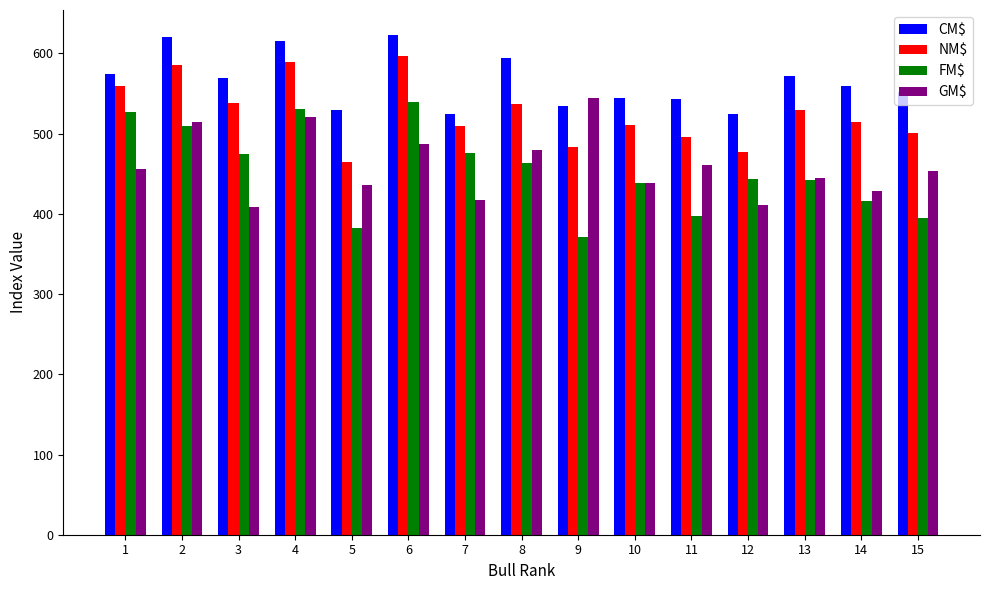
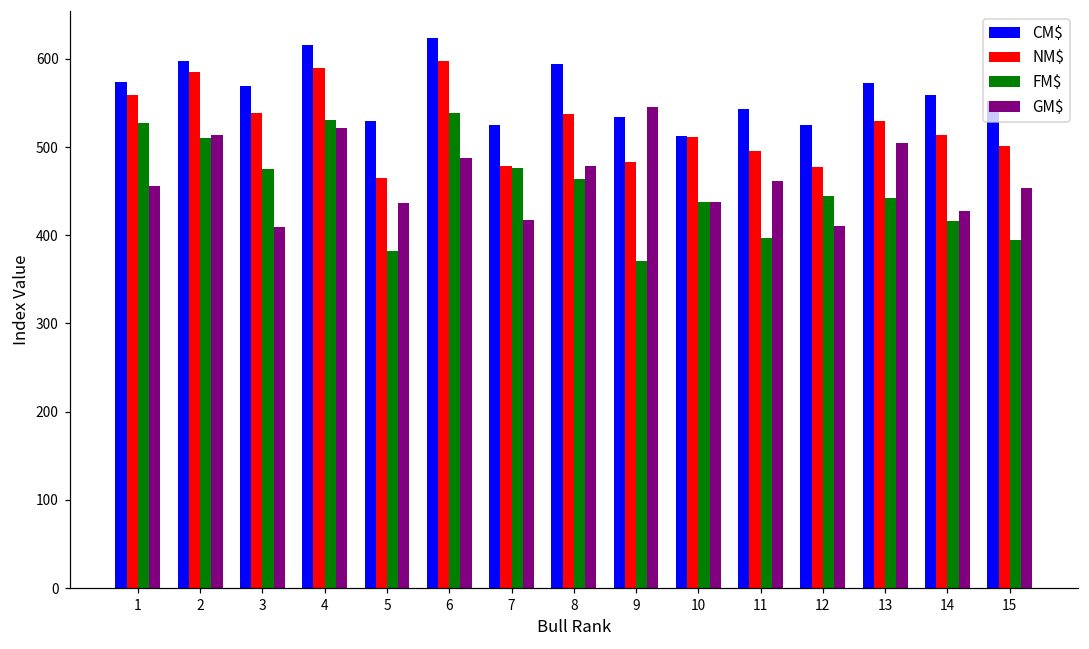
CM$, 2: 620 -> 600
NM$, 7: 510 -> 480
CM$, 10: 550 -> 510
GM$, 13: 450 -> 500
